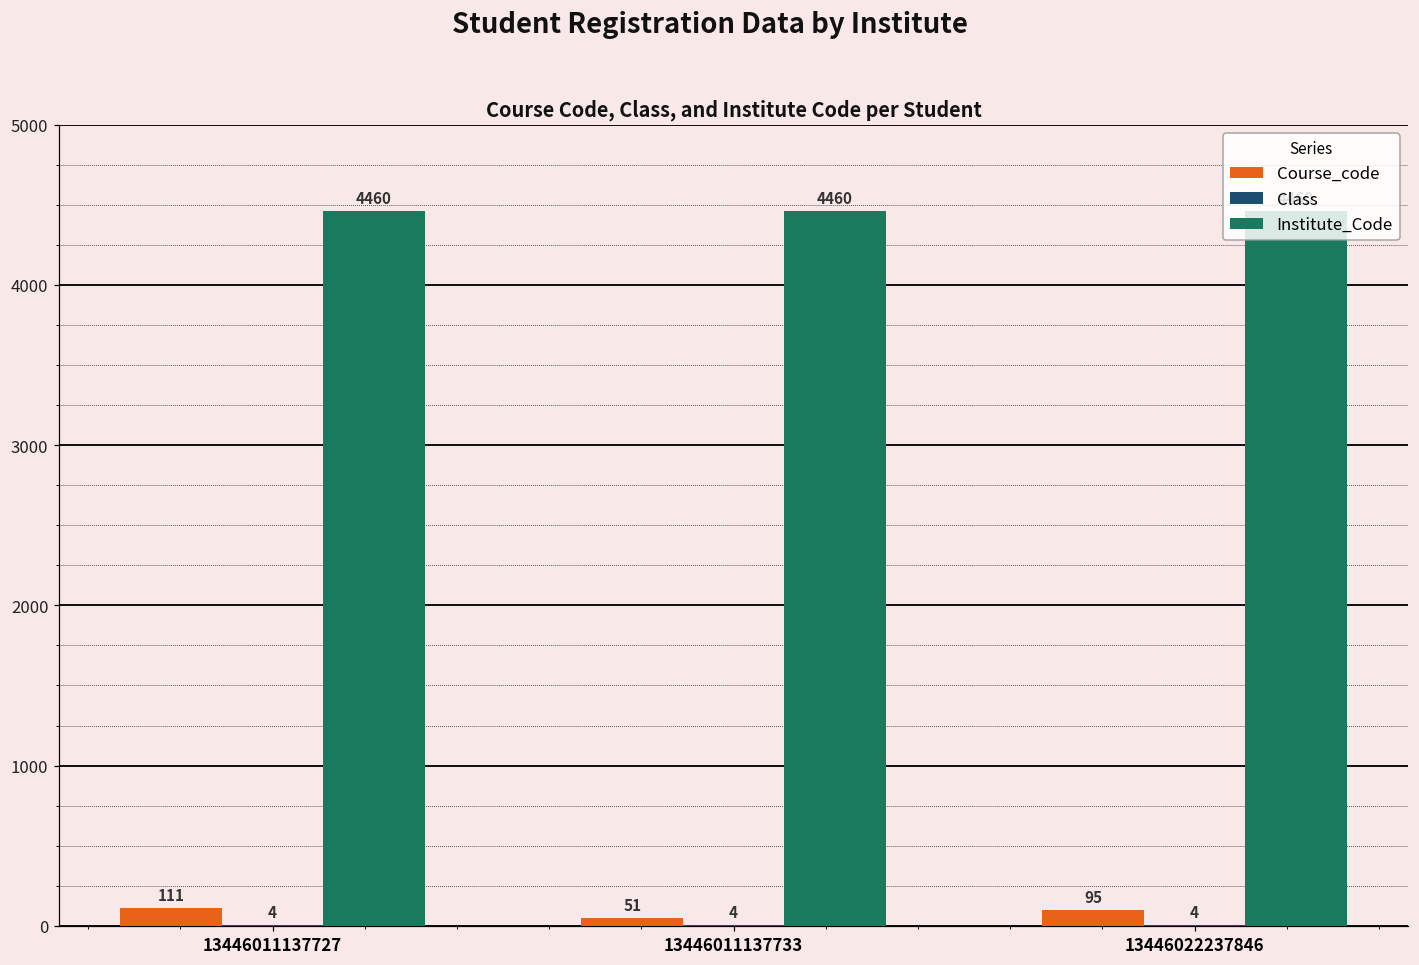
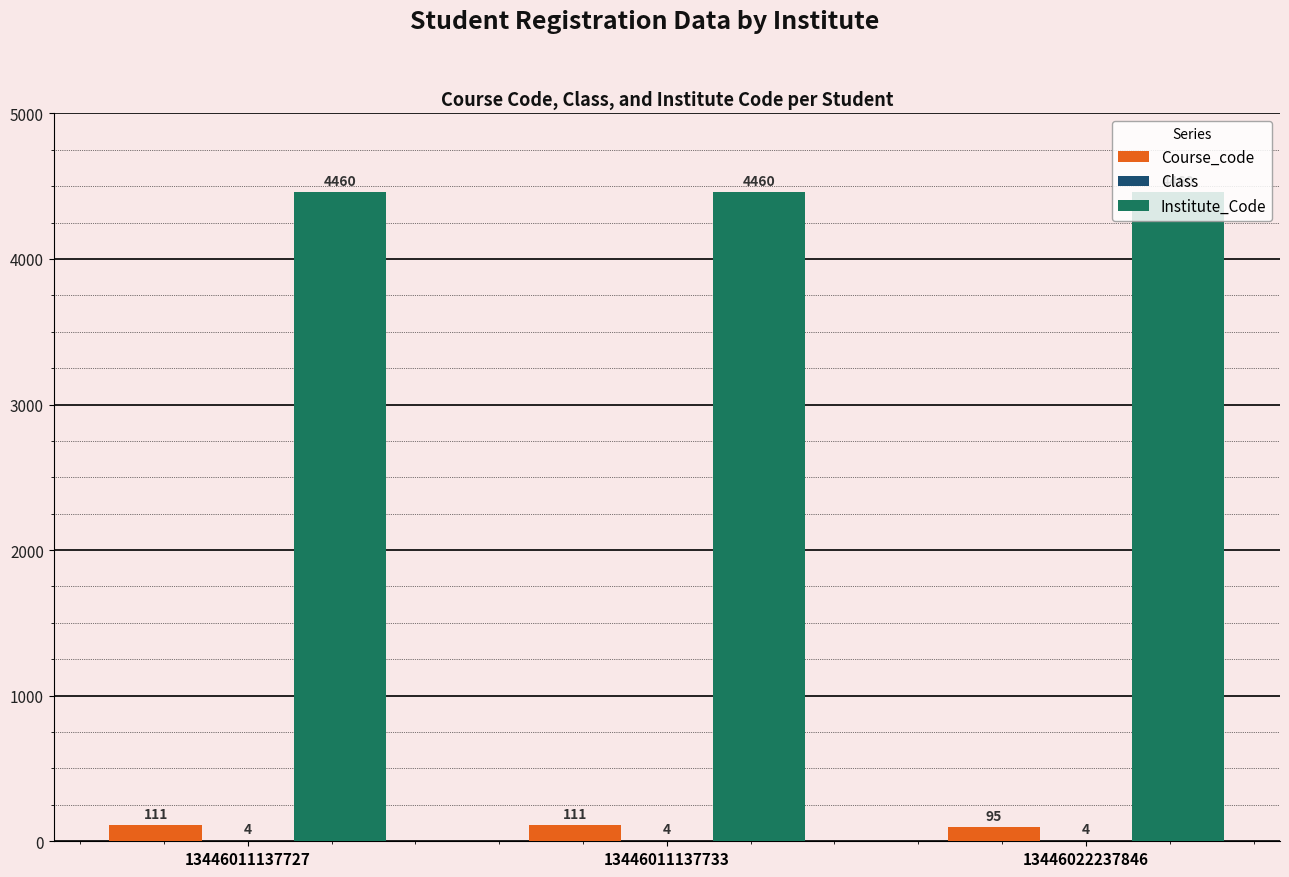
Course_code, 13446011137733: 51 -> 111
